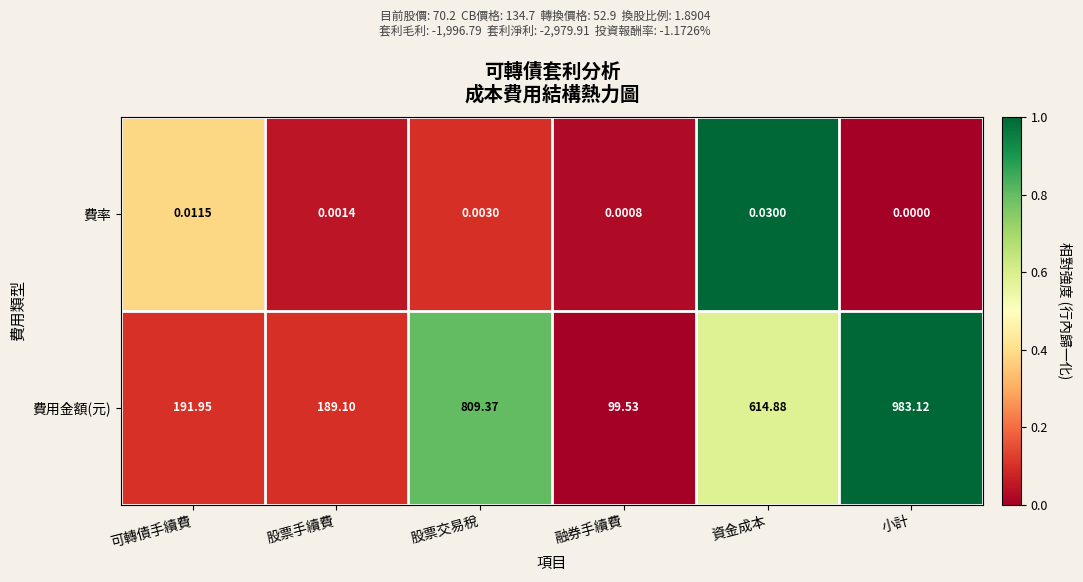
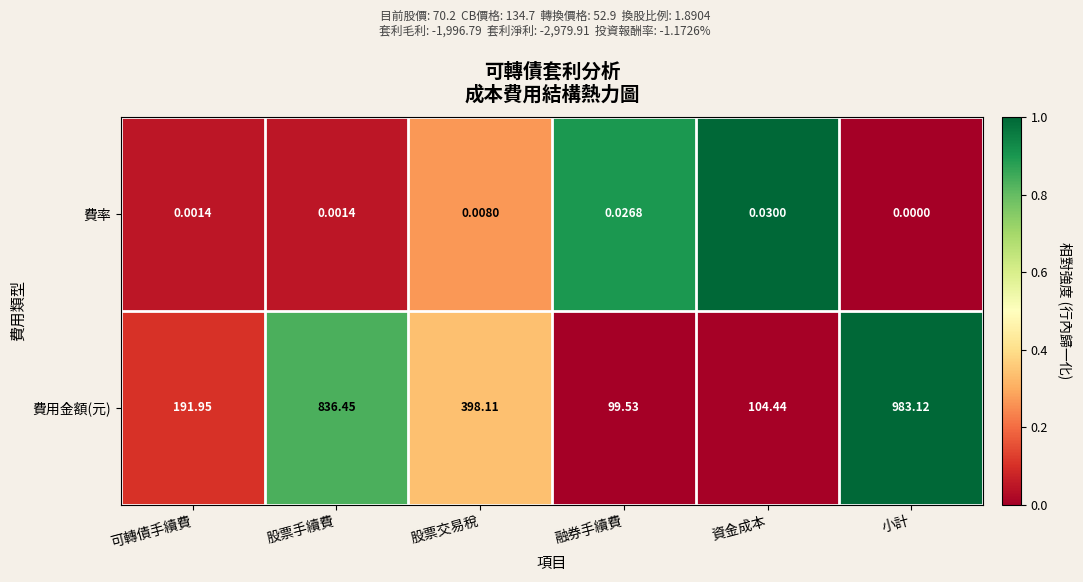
費率, 可轉債手續費: 0.0115 -> 0.0014
費率, 股票交易稅: 0.0030 -> 0.0080
費率, 融券手續費: 0.0008 -> 0.0268
費用金額(元), 股票手續費: 189.10 -> 836.45
費用金額(元), 股票交易稅: 809.37 -> 398.11
費用金額(元), 資金成本: 614.88 -> 104.44
